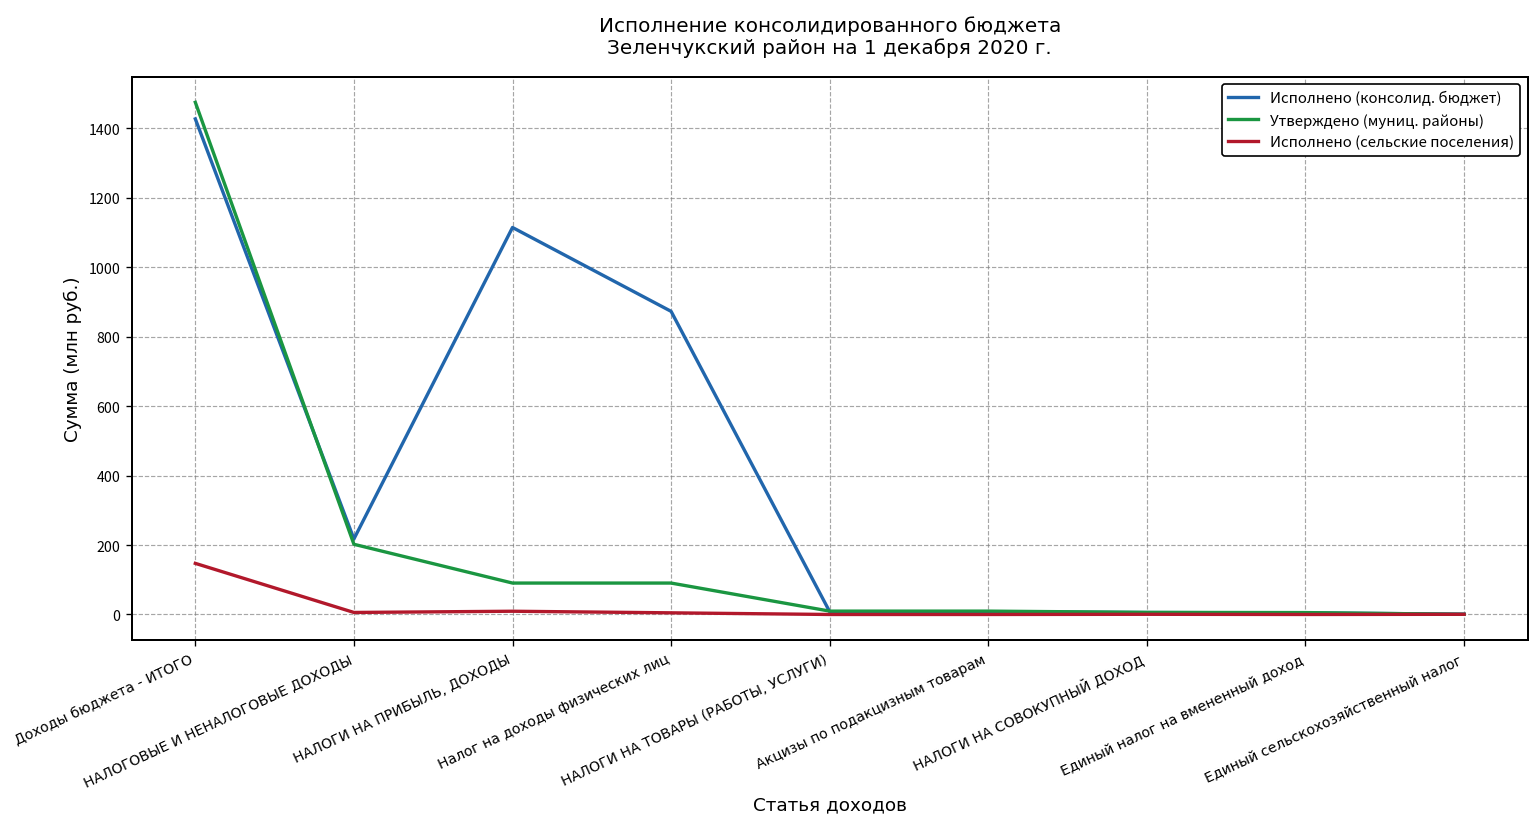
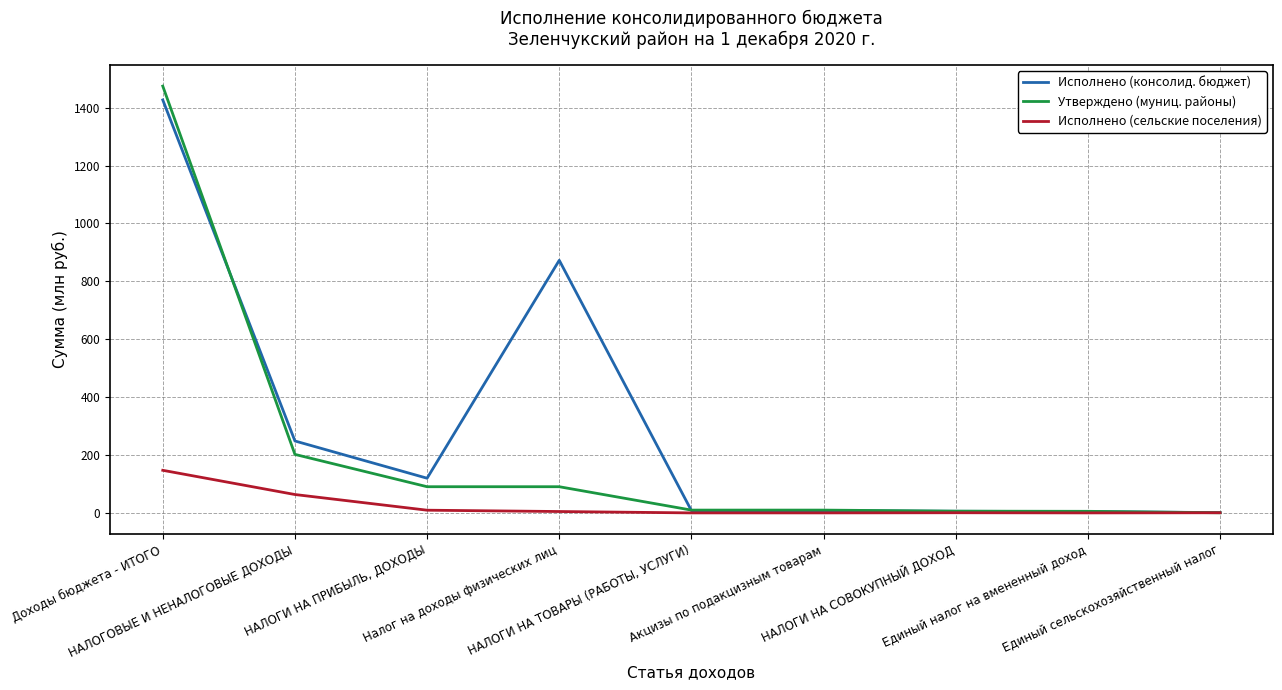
Исполнено (консолид. бюджет), НАЛОГОВЫЕ И НЕНАЛОГОВЫЕ ДОХОДЫ: 220 -> 250
Исполнено (сельские поселения), НАЛОГОВЫЕ И НЕНАЛОГОВЫЕ ДОХОДЫ: 10 -> 60
Исполнено (консолид. бюджет), НАЛОГИ НА ПРИБЫЛЬ, ДОХОДЫ: 1110 -> 120
